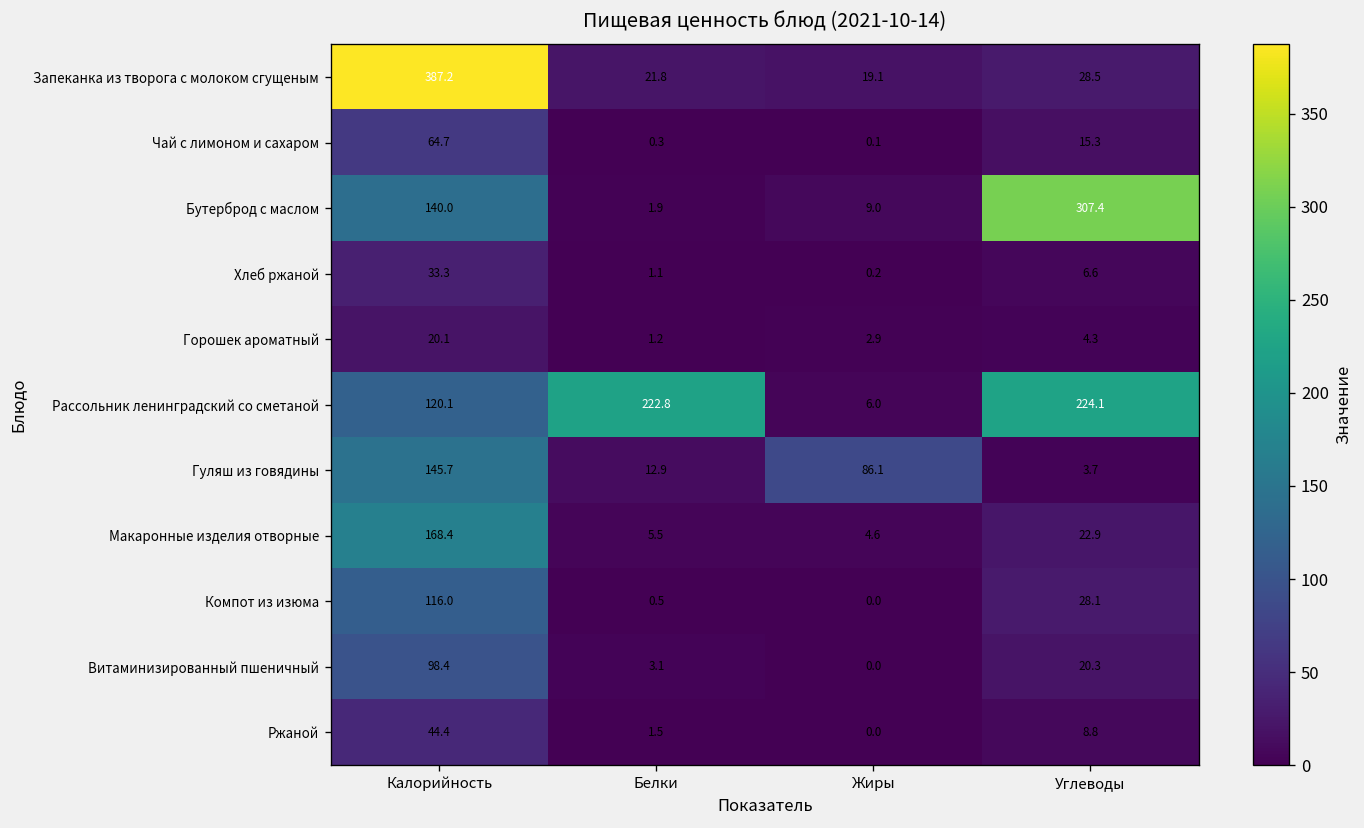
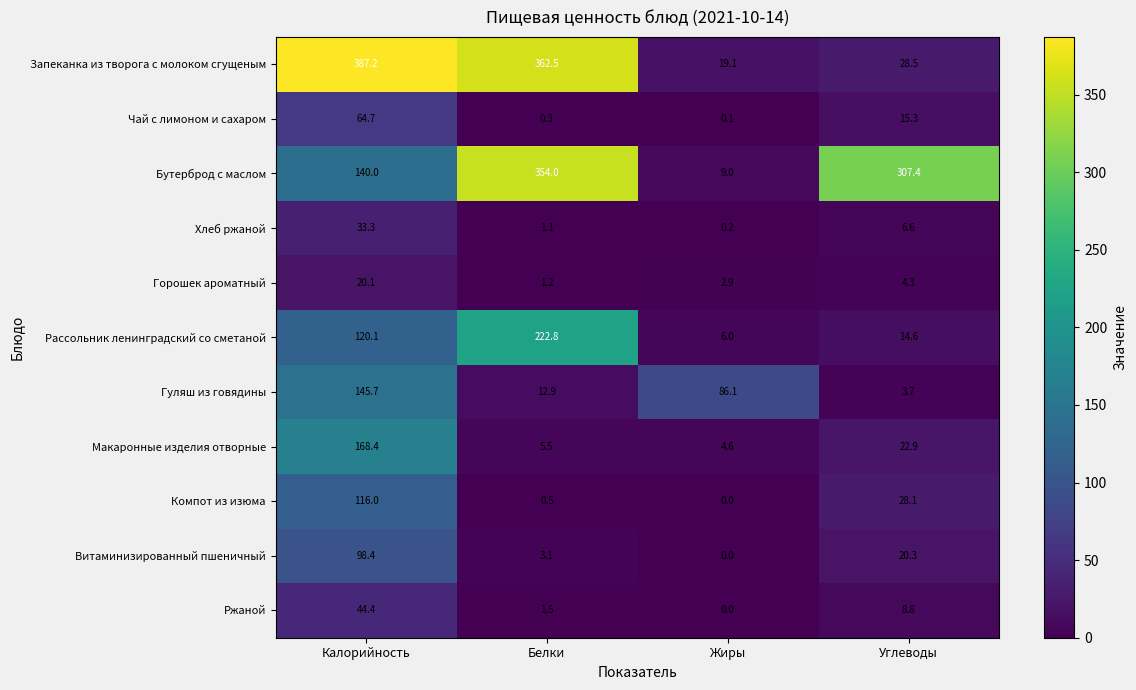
Запеканка из творога с молоком сгущеным, Белки: 21.8 -> 362.5
Бутерброд с маслом, Белки: 1.9 -> 354.0
Рассольник ленинградский со сметаной, Углеводы: 224.1 -> 14.6
